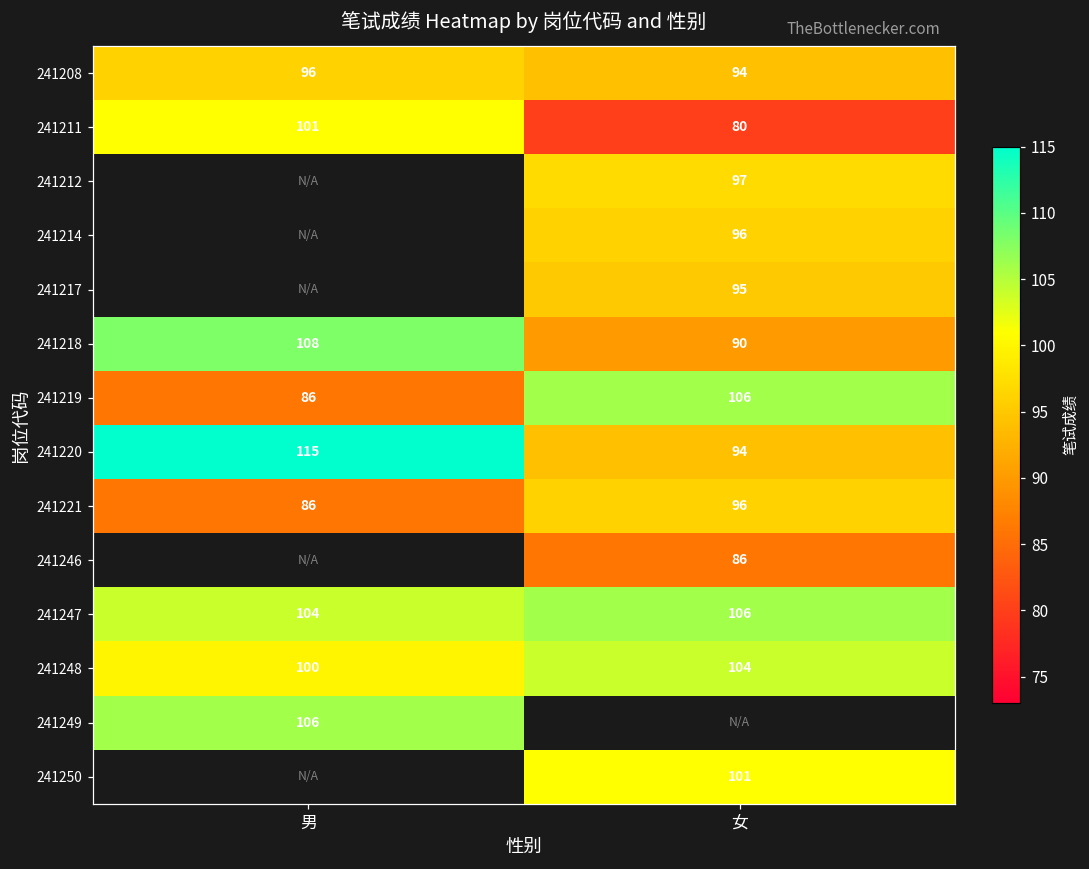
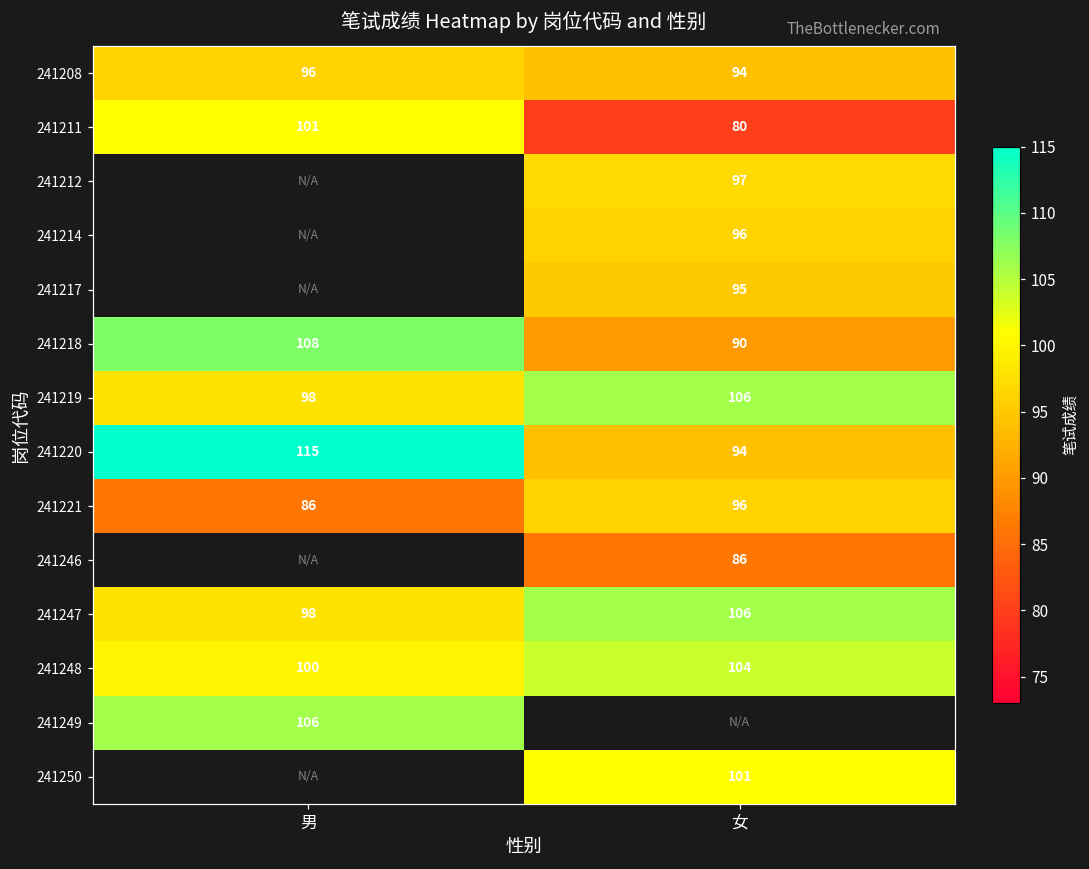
241219, 男: 86 -> 98
241247, 男: 104 -> 98
